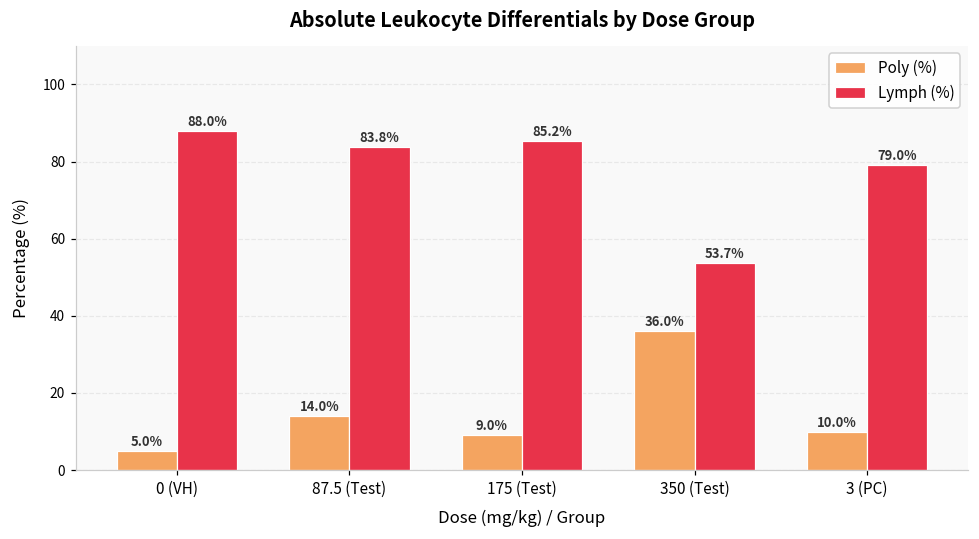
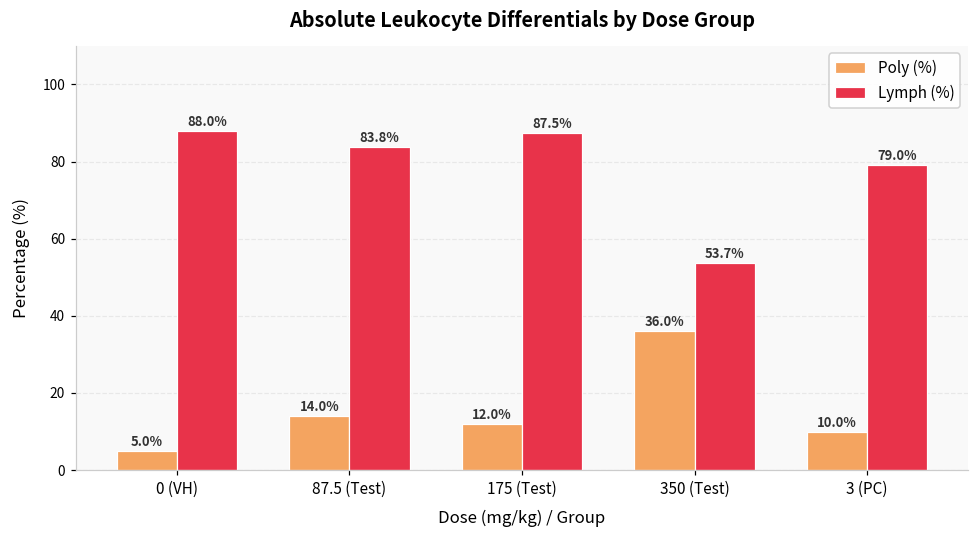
Poly (%), 175 (Test): 9.0% -> 12.0%
Lymph (%), 175 (Test): 85.2% -> 87.5%
